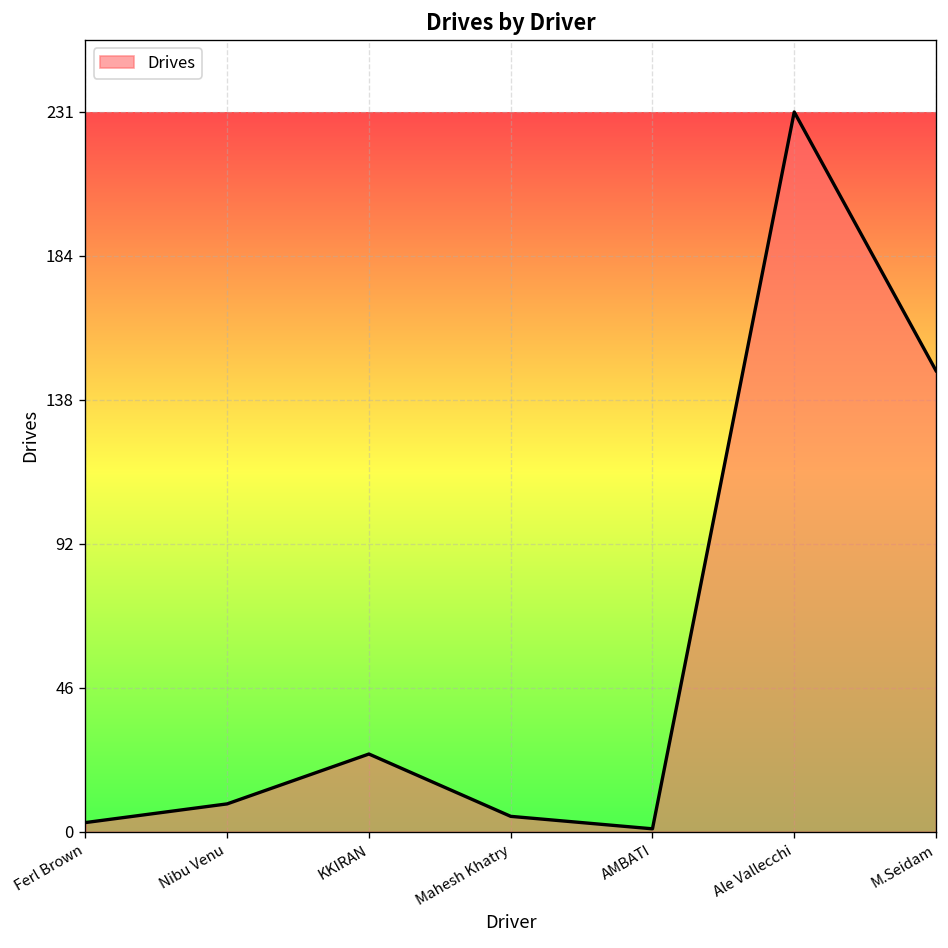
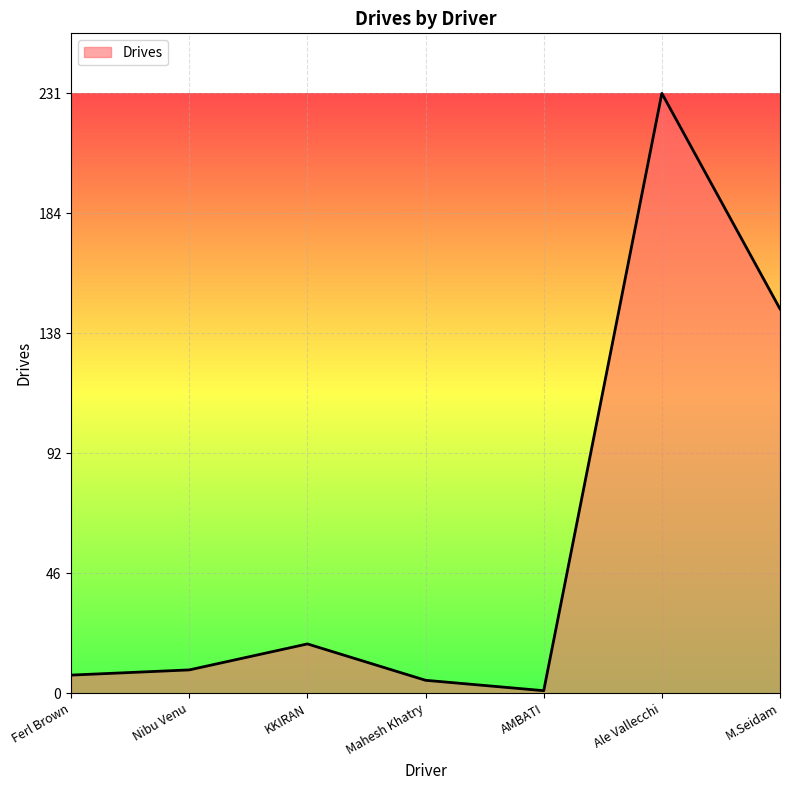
Ferl Brown: 3 -> 7
KKIRAN: 25 -> 19
